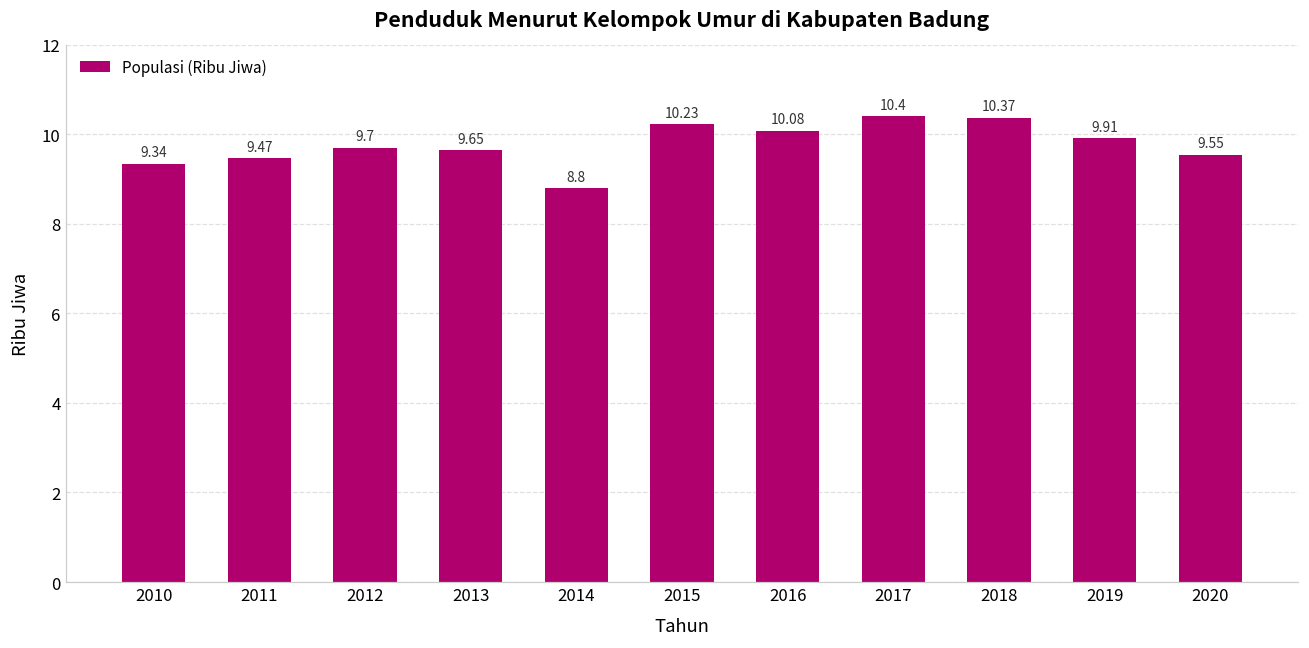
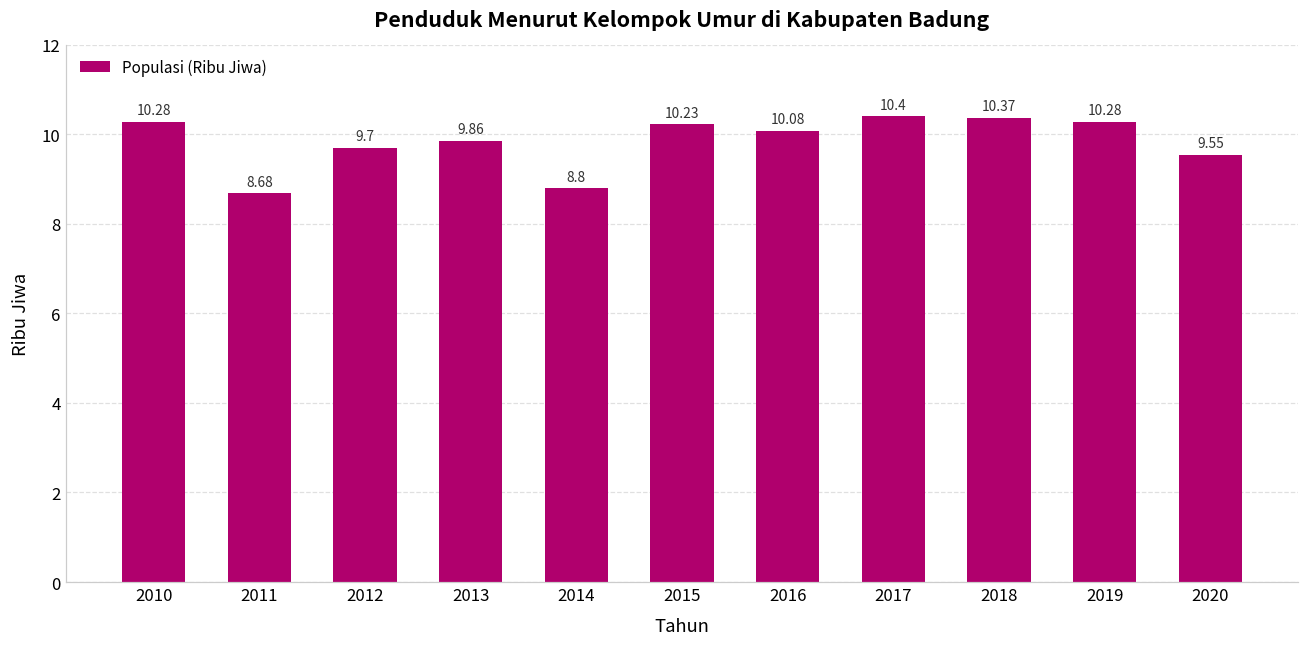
2010: 9.34 -> 10.28
2011: 9.47 -> 8.68
2013: 9.65 -> 9.86
2019: 9.91 -> 10.28
